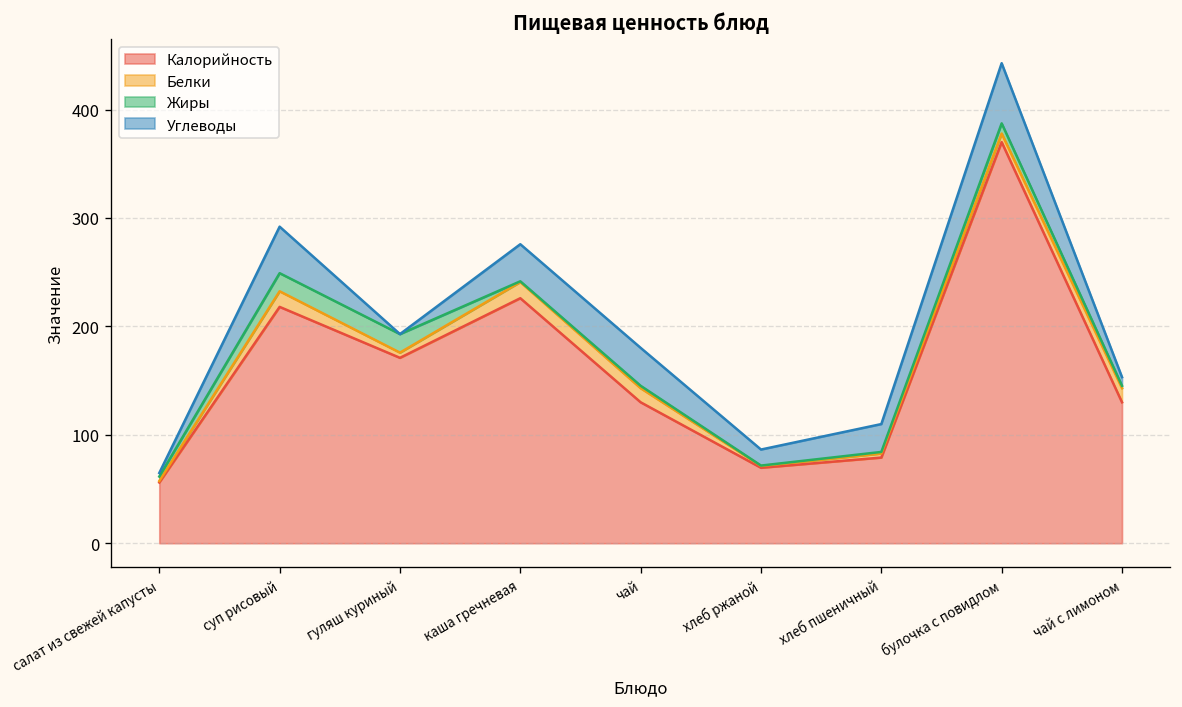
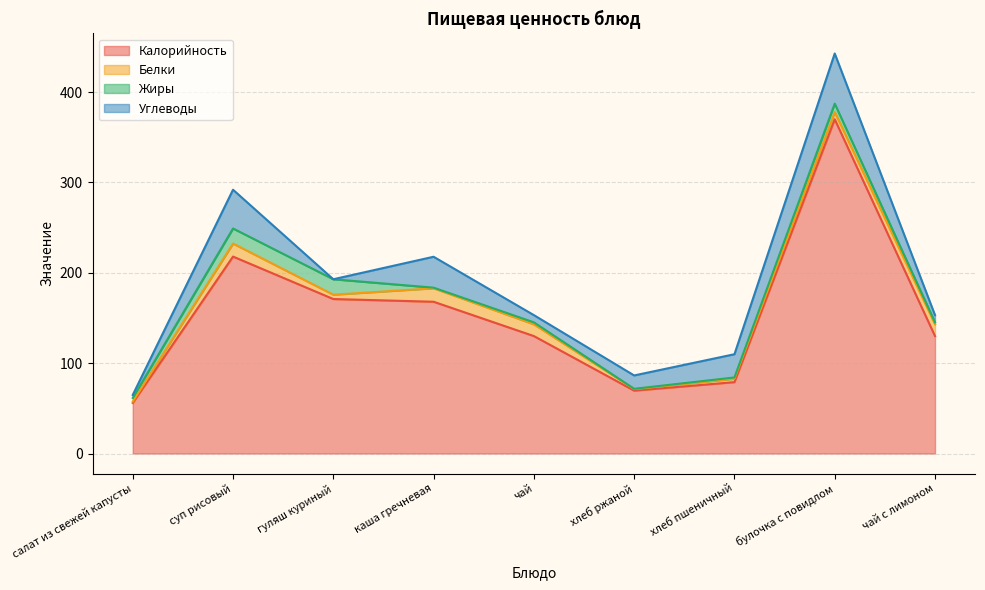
Калорийность, каша гречневая: 230 -> 170
Углеводы, чай: 40 -> 10
